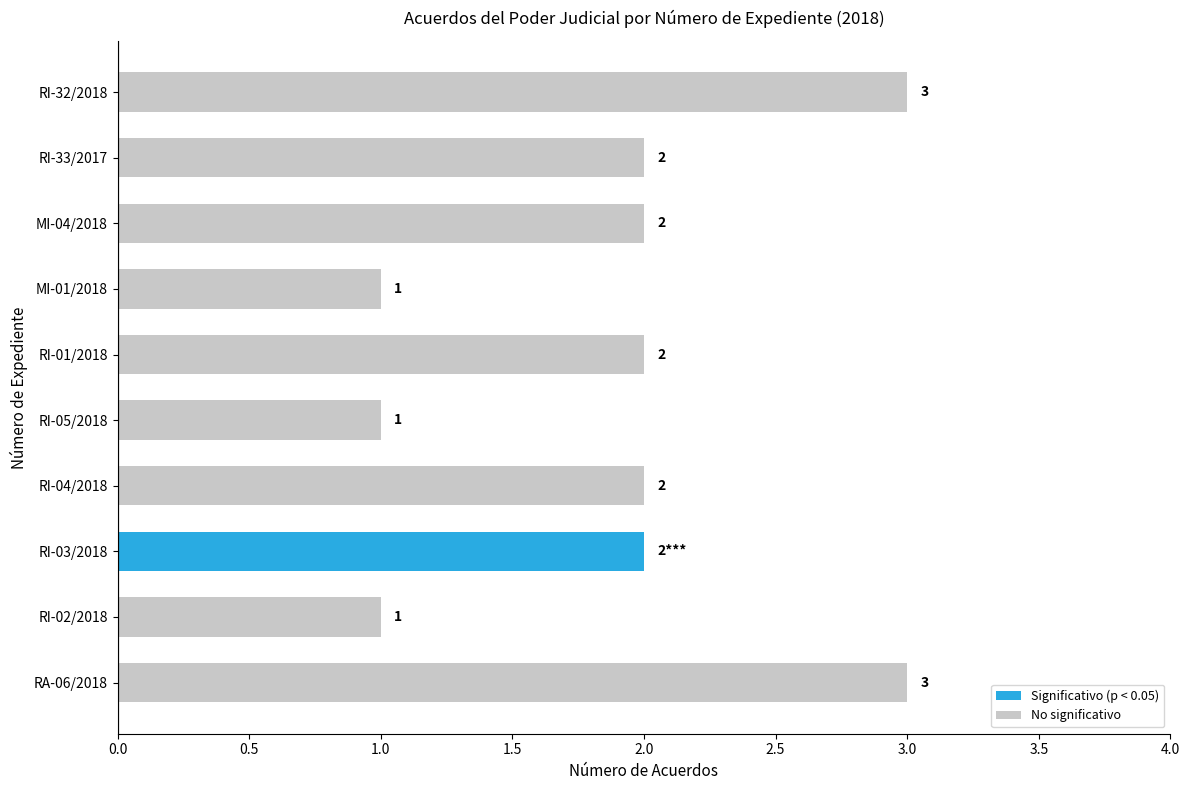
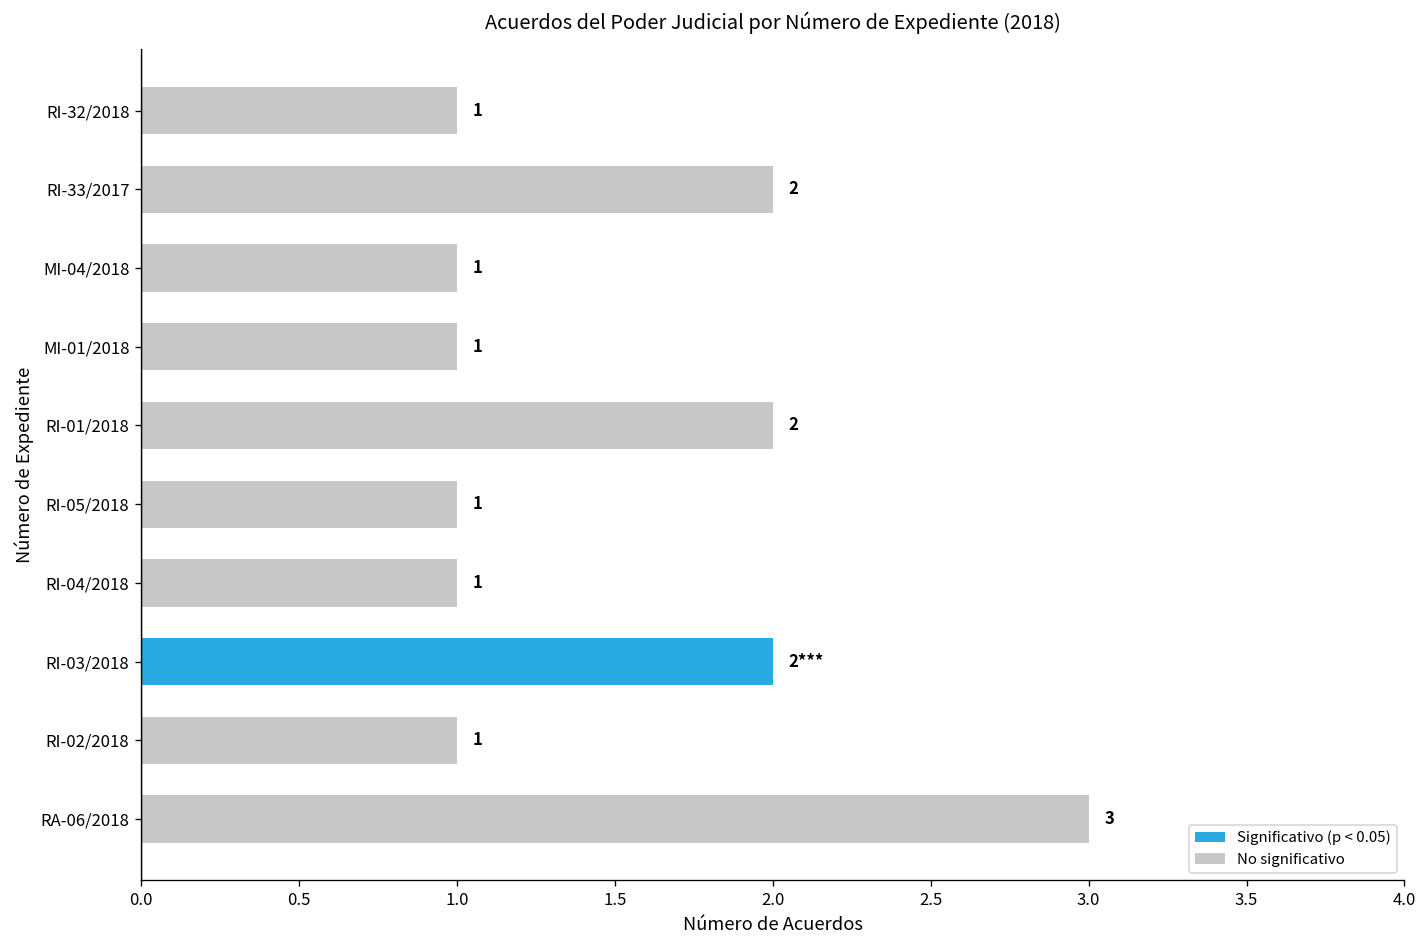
RI-32/2018: 3 -> 1
MI-04/2018: 2 -> 1
RI-04/2018: 2 -> 1
